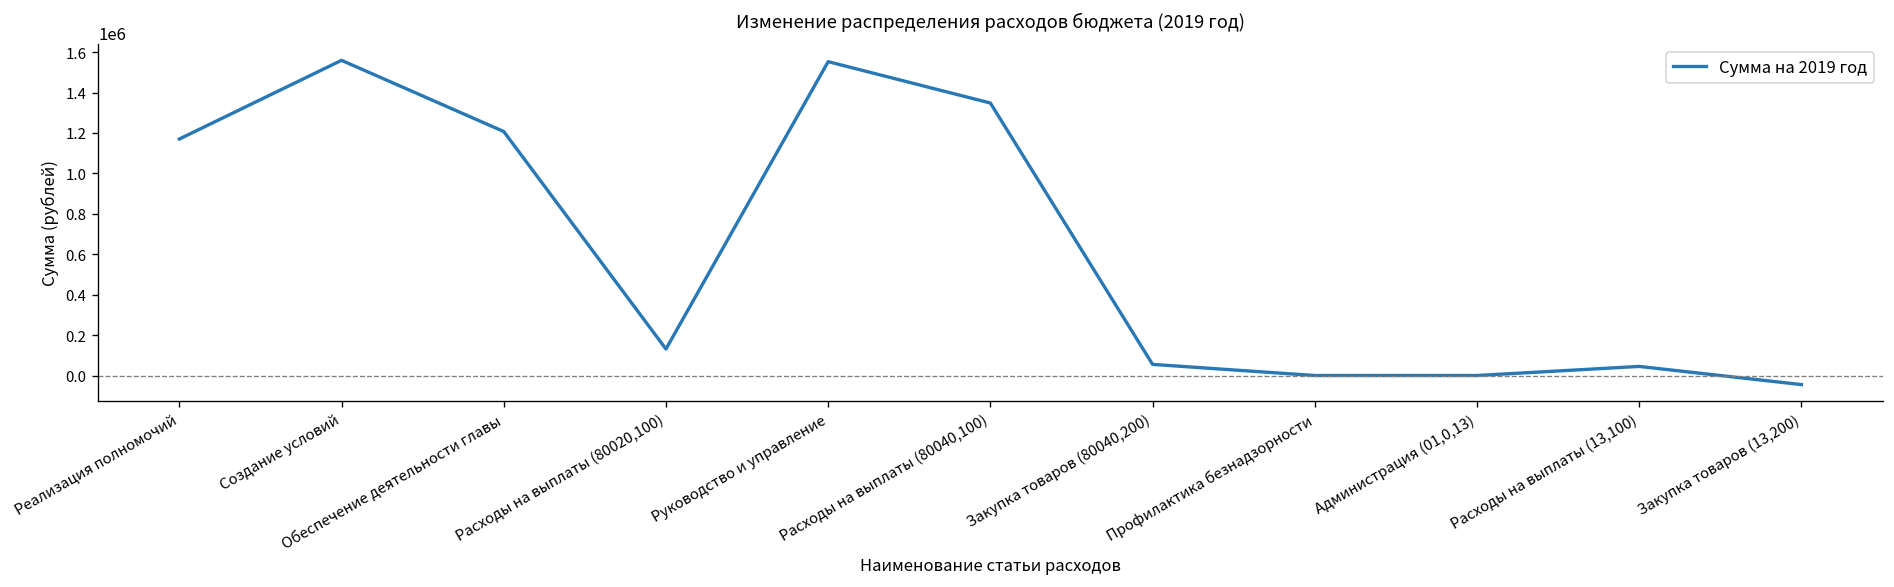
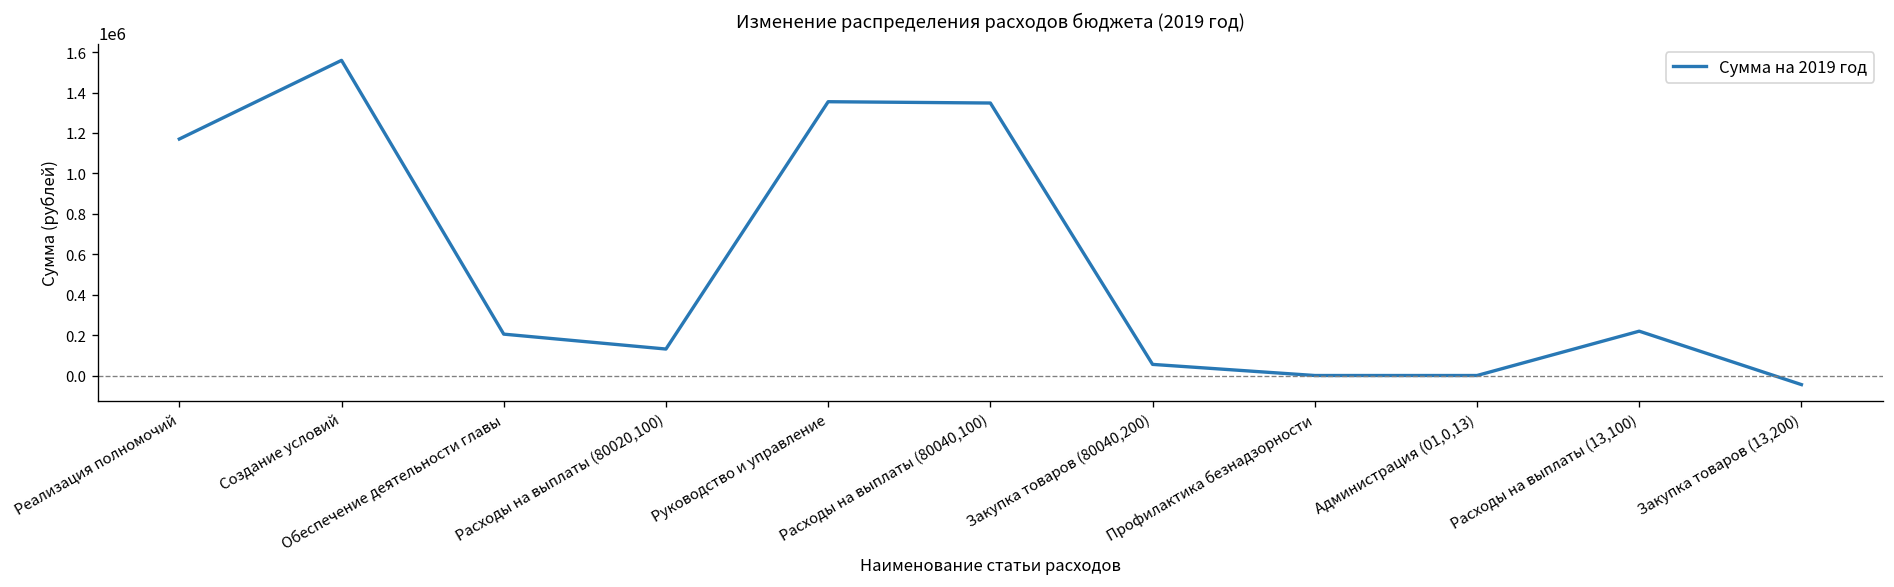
Обеспечение деятельности главы: 1210000 -> 200000
Руководство и управление: 1550000 -> 1350000
Расходы на выплаты (13,100): 40000 -> 220000
